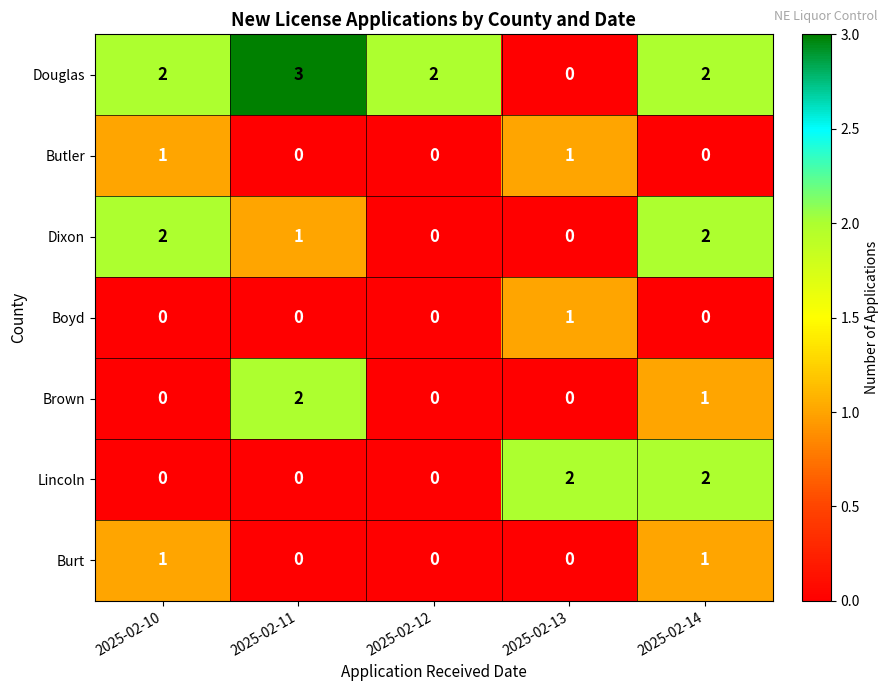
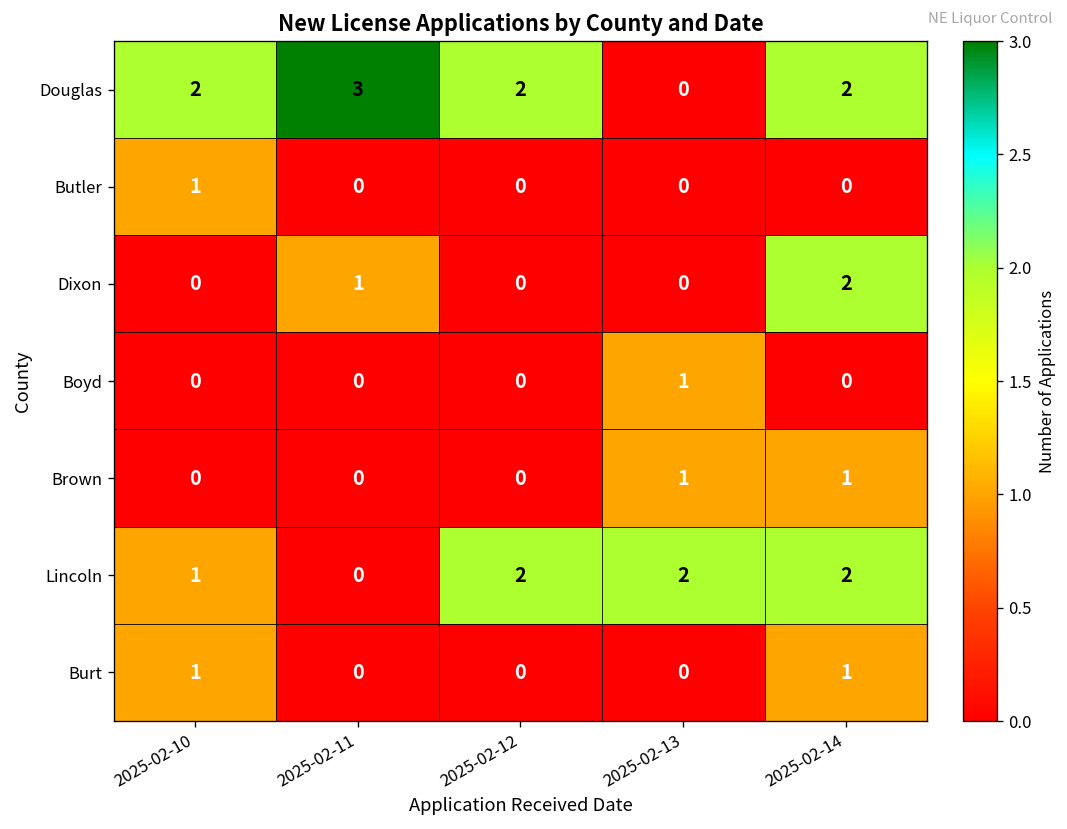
Butler, 2025-02-13: 1 -> 0
Dixon, 2025-02-10: 2 -> 0
Brown, 2025-02-11: 2 -> 0
Brown, 2025-02-13: 0 -> 1
Lincoln, 2025-02-10: 0 -> 1
Lincoln, 2025-02-12: 0 -> 2
